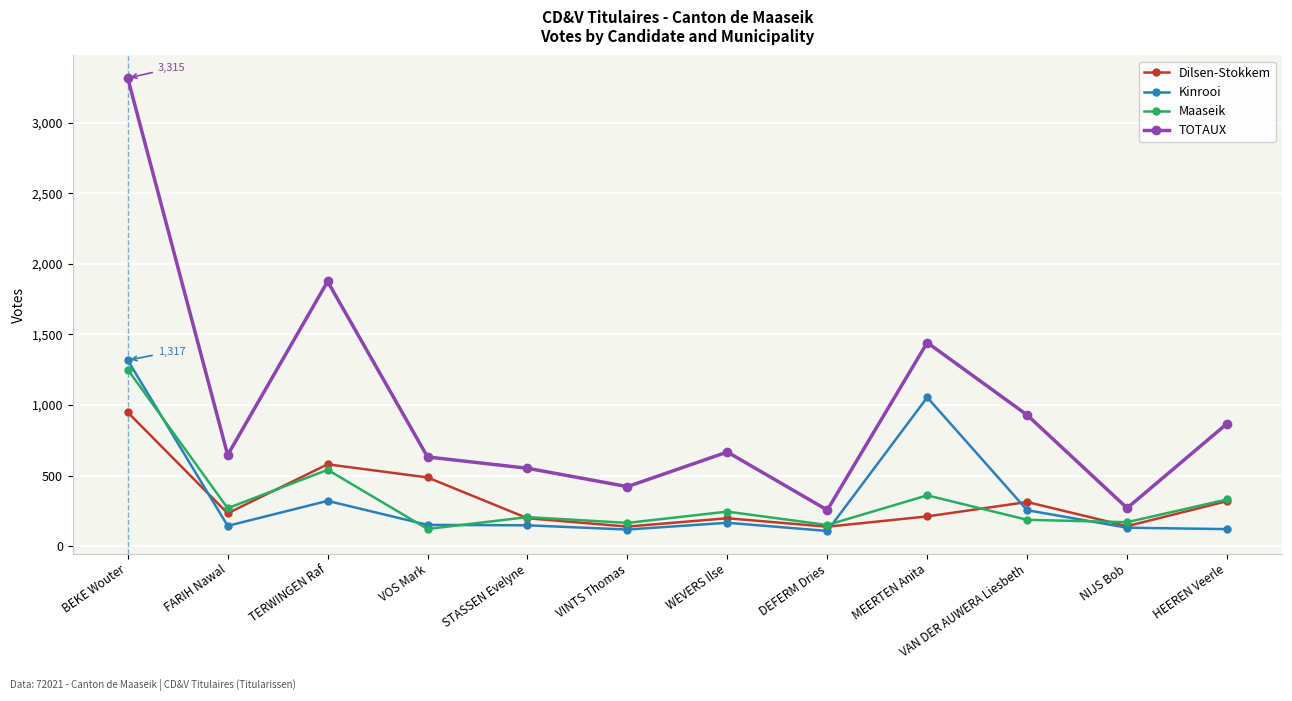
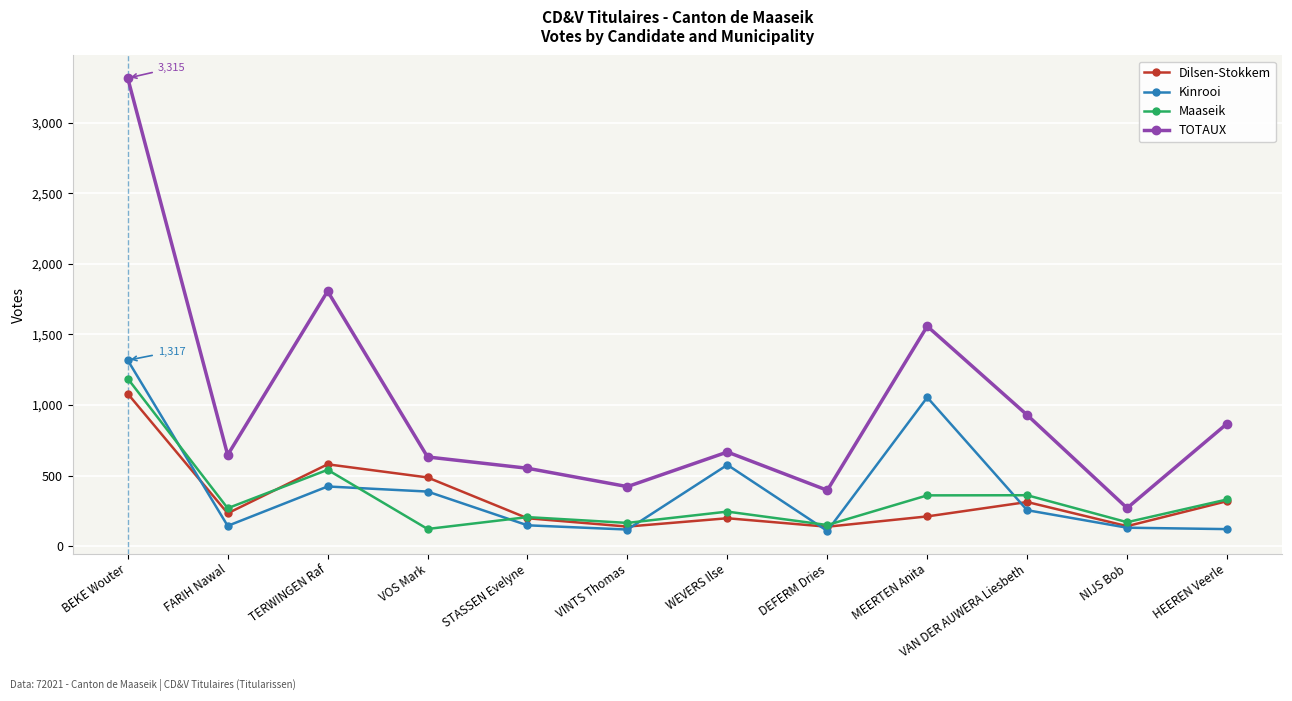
Dilsen-Stokkem, BEKE Wouter: 950 -> 1,080
Maaseik, BEKE Wouter: 1,250 -> 1,190
Kinrooi, TERWINGEN Raf: 320 -> 420
TOTAUX, TERWINGEN Raf: 1,880 -> 1,810
Kinrooi, VOS Mark: 150 -> 390
Kinrooi, WEVERS Ilse: 170 -> 580
TOTAUX, DEFERM Dries: 260 -> 400
TOTAUX, MEERTEN Anita: 1,440 -> 1,560
Maaseik, VAN DER AUWERA Liesbeth: 190 -> 360
